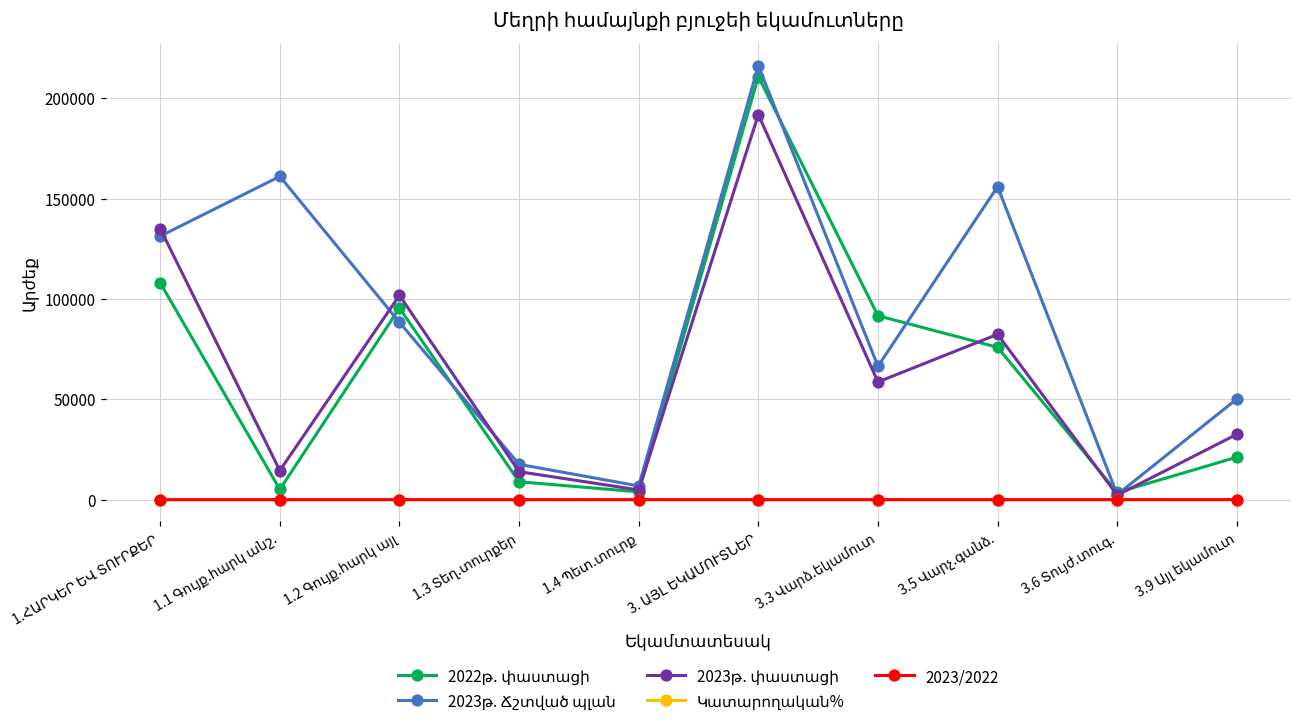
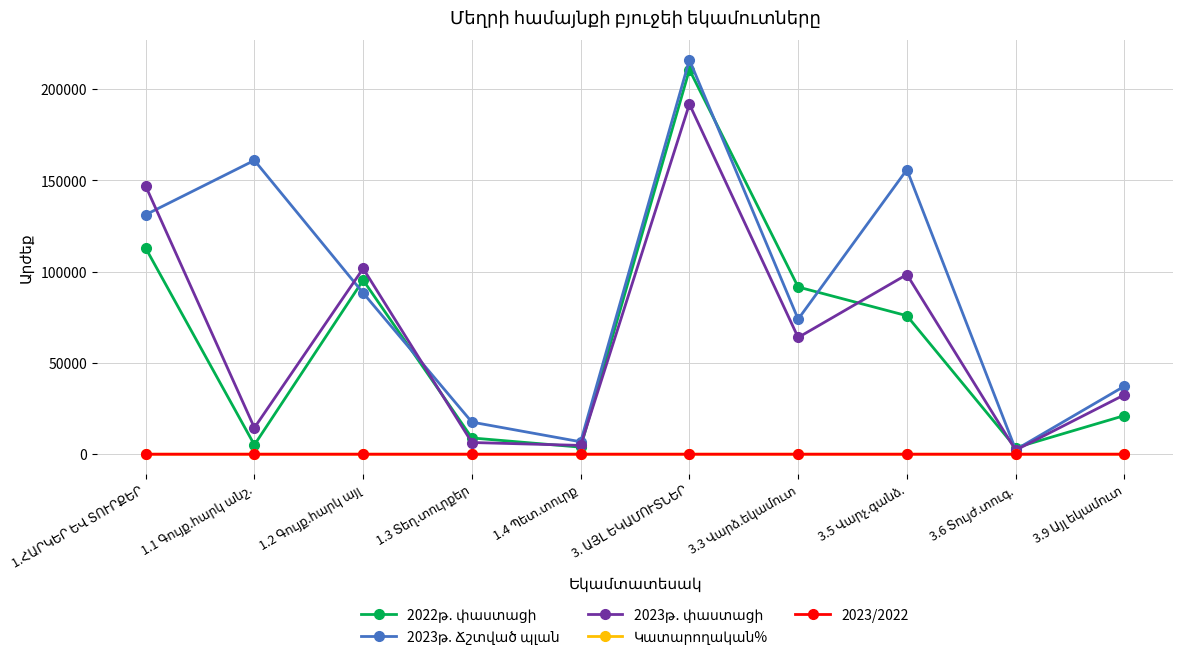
2022թ․ փաստացի, 1.ՀԱՐԿԵՐ ԵՎ ՏՈՒՐՔԵՐ: 108000 -> 113000
2023թ․ փաստացի, 1.ՀԱՐԿԵՐ ԵՎ ՏՈՒՐՔԵՐ: 135000 -> 147000
2023թ․ փաստացի, 1.3 Տեղ.տուրքեր: 14000 -> 6000
2023թ. Ճշտված պլան, 3.3 Վարձ.եկամուտ: 66000 -> 74000
2023թ․ փաստացի, 3.3 Վարձ.եկամուտ: 59000 -> 64000
2023թ․ փաստացի, 3.5 Վարչ.գանձ.: 82000 -> 98000
2023թ. Ճշտված պլան, 3.9 Այլ եկամուտ: 50000 -> 37000
